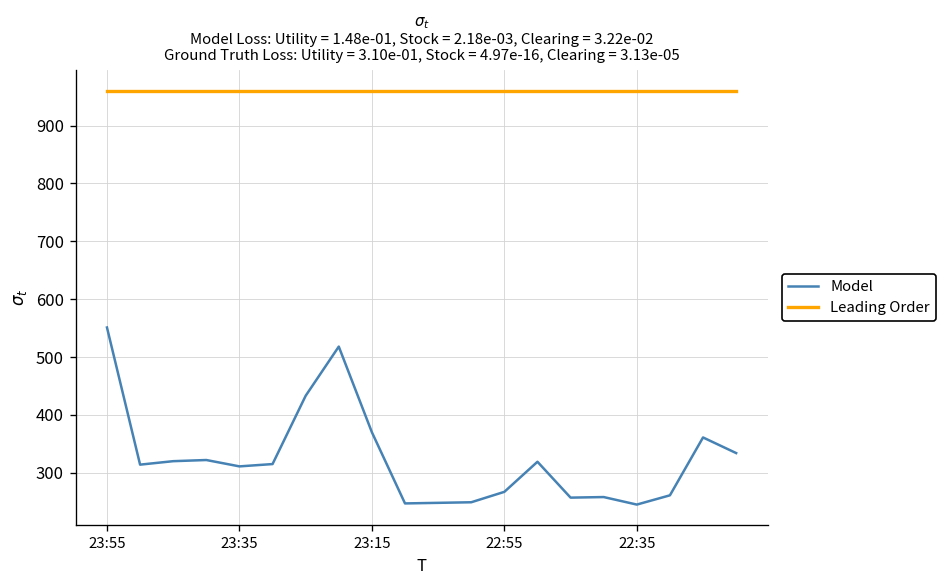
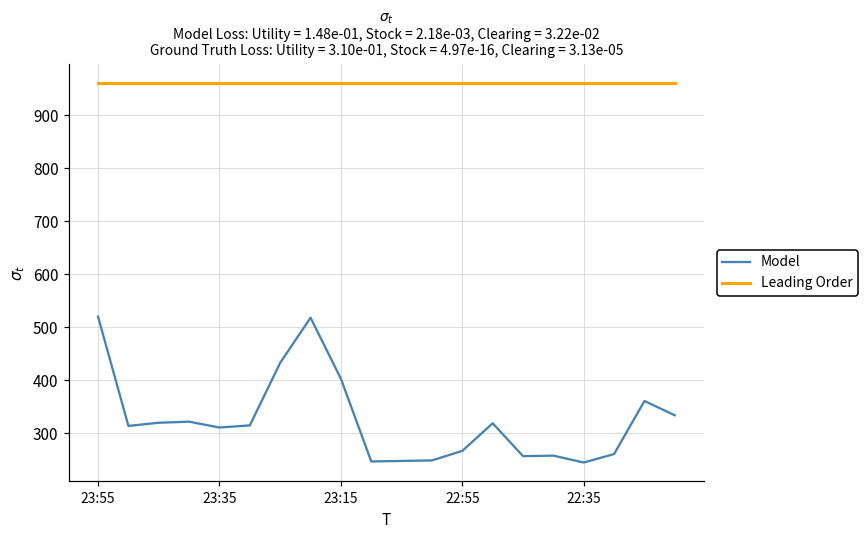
Model, 23:55: 550 -> 520
Model, 23:15: 370 -> 400
